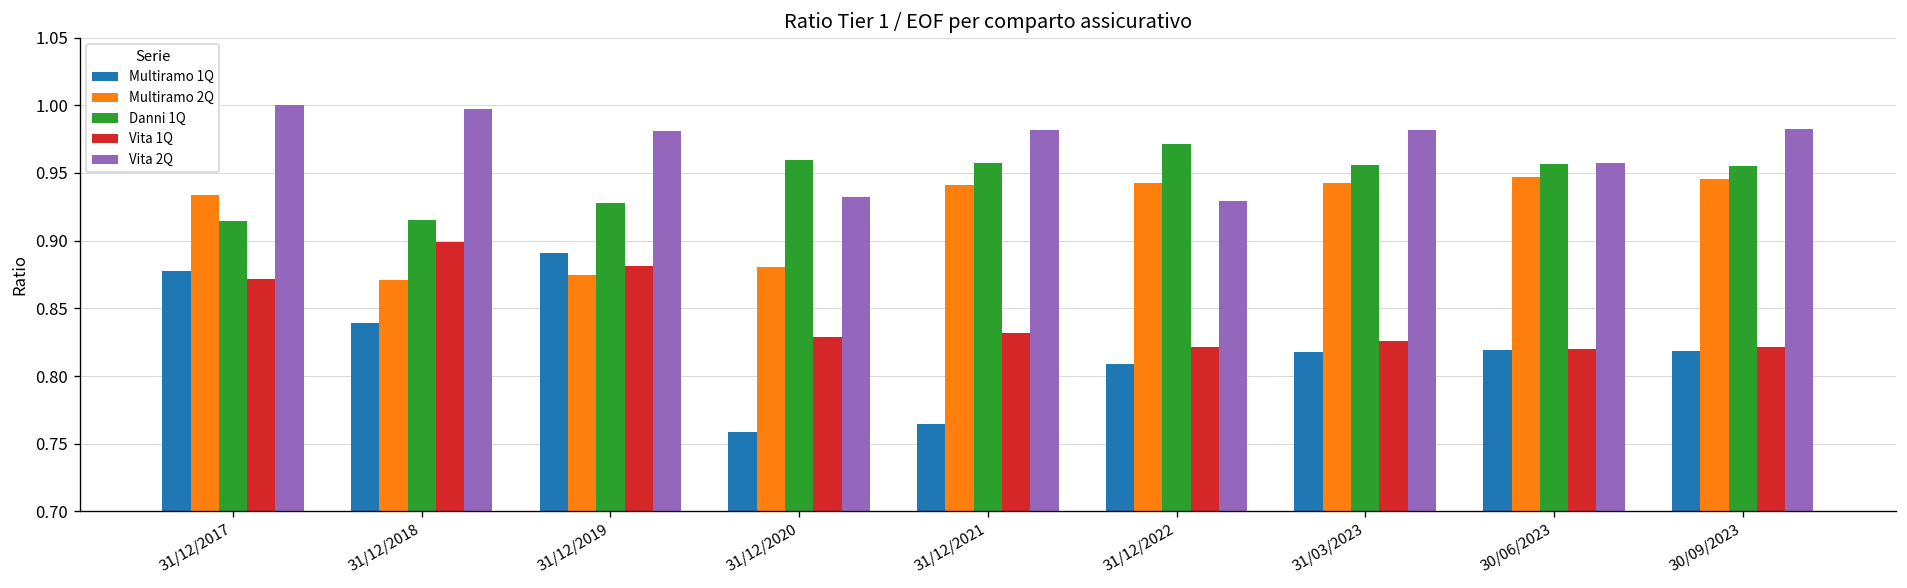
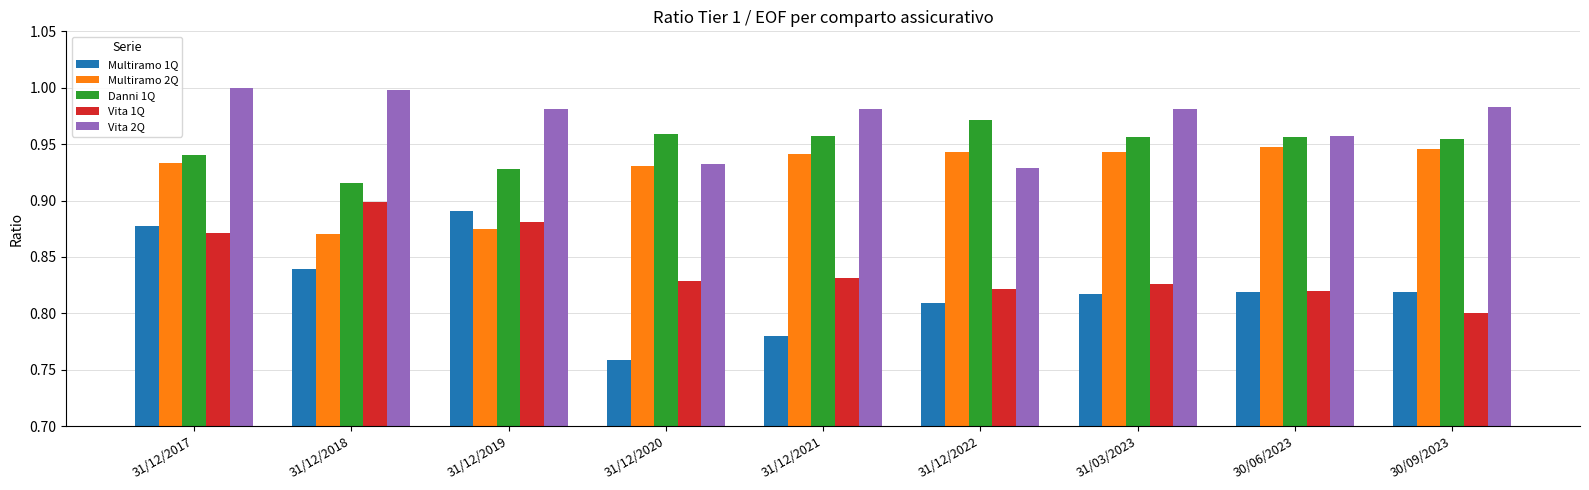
Danni 1Q, 31/12/2017: 0.915 -> 0.940
Multiramo 2Q, 31/12/2020: 0.881 -> 0.931
Multiramo 1Q, 31/12/2021: 0.765 -> 0.780
Vita 1Q, 30/09/2023: 0.821 -> 0.801
